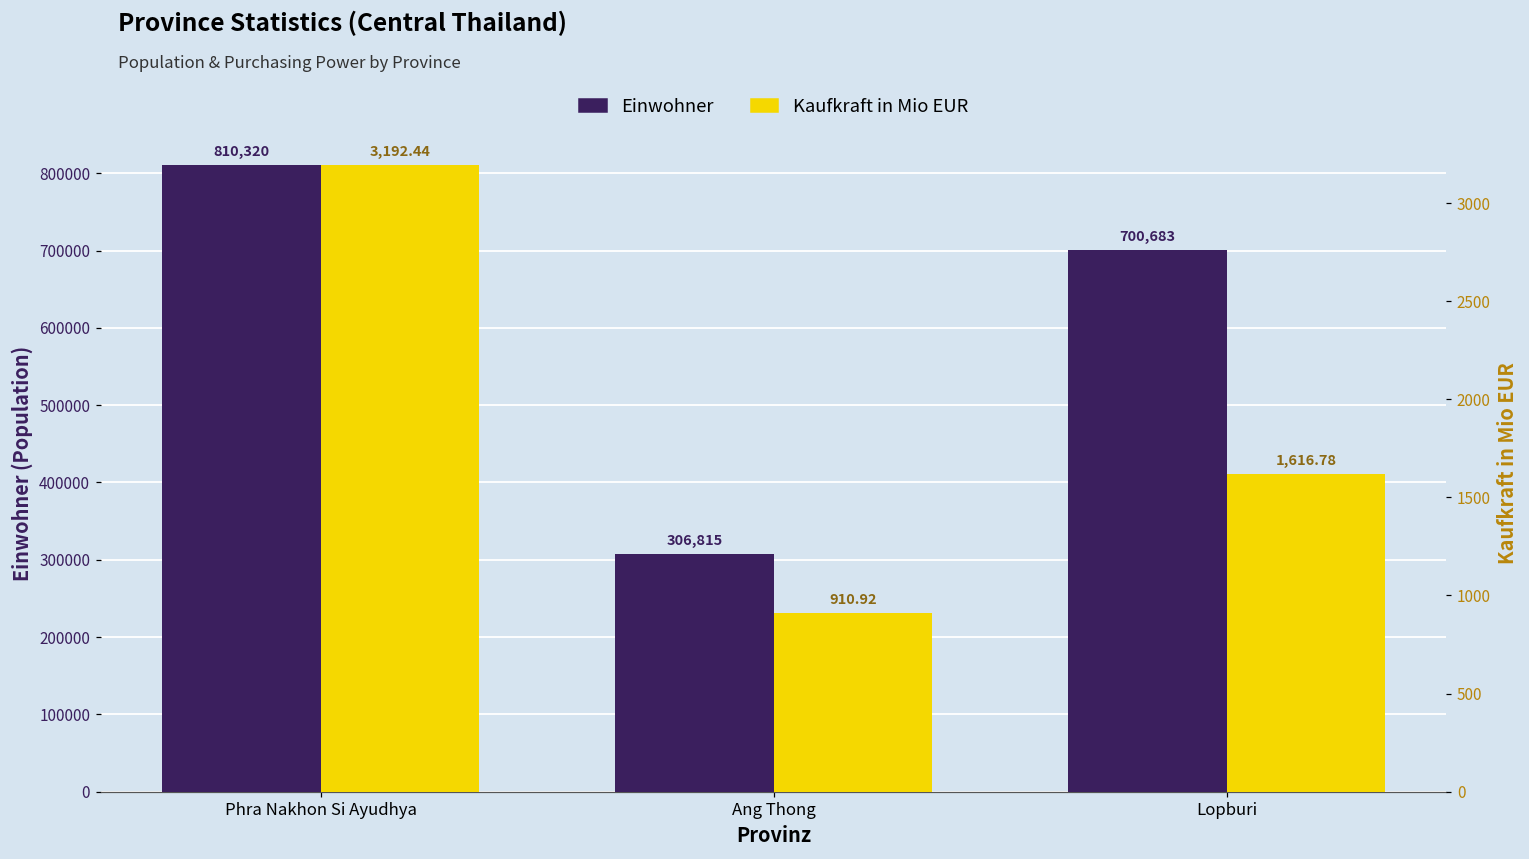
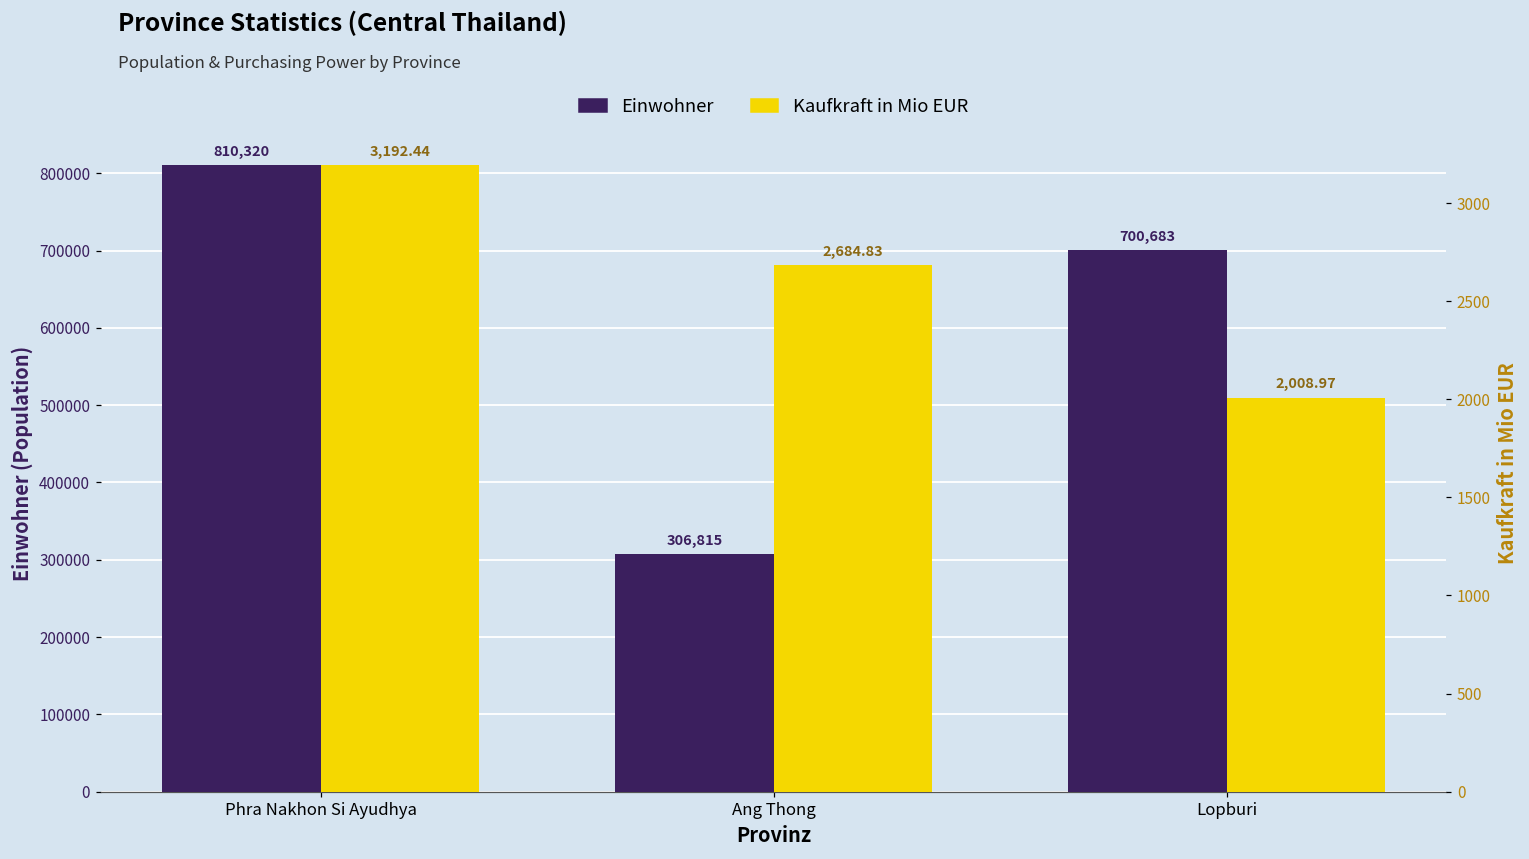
Kaufkraft in Mio EUR, Ang Thong: 910.92 -> 2,684.83
Kaufkraft in Mio EUR, Lopburi: 1,616.78 -> 2,008.97
